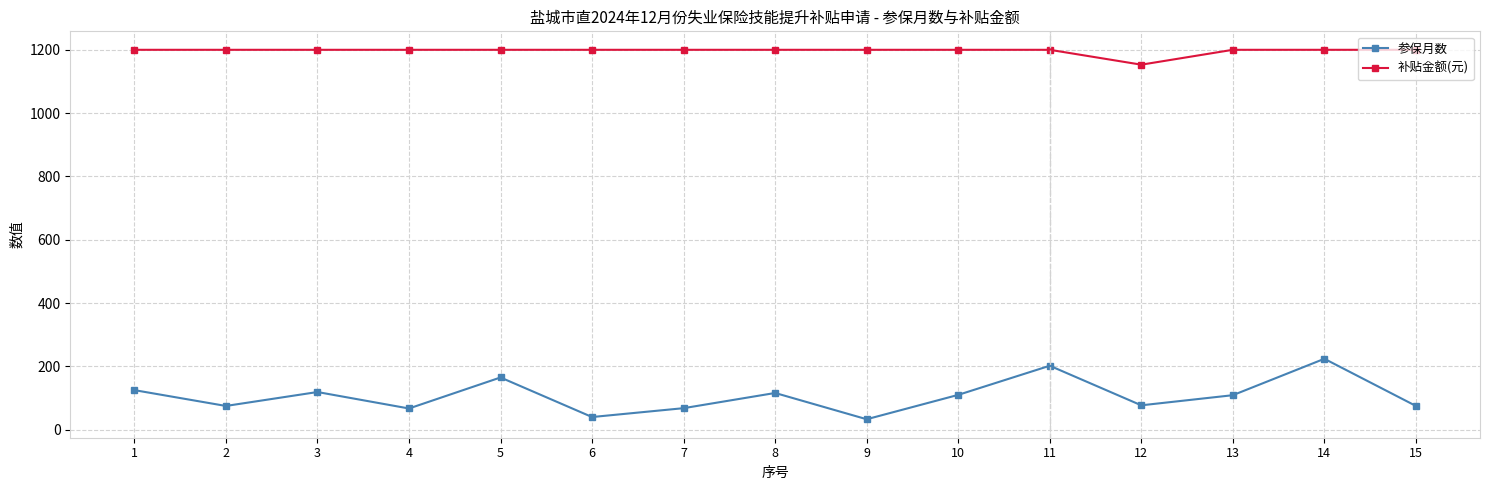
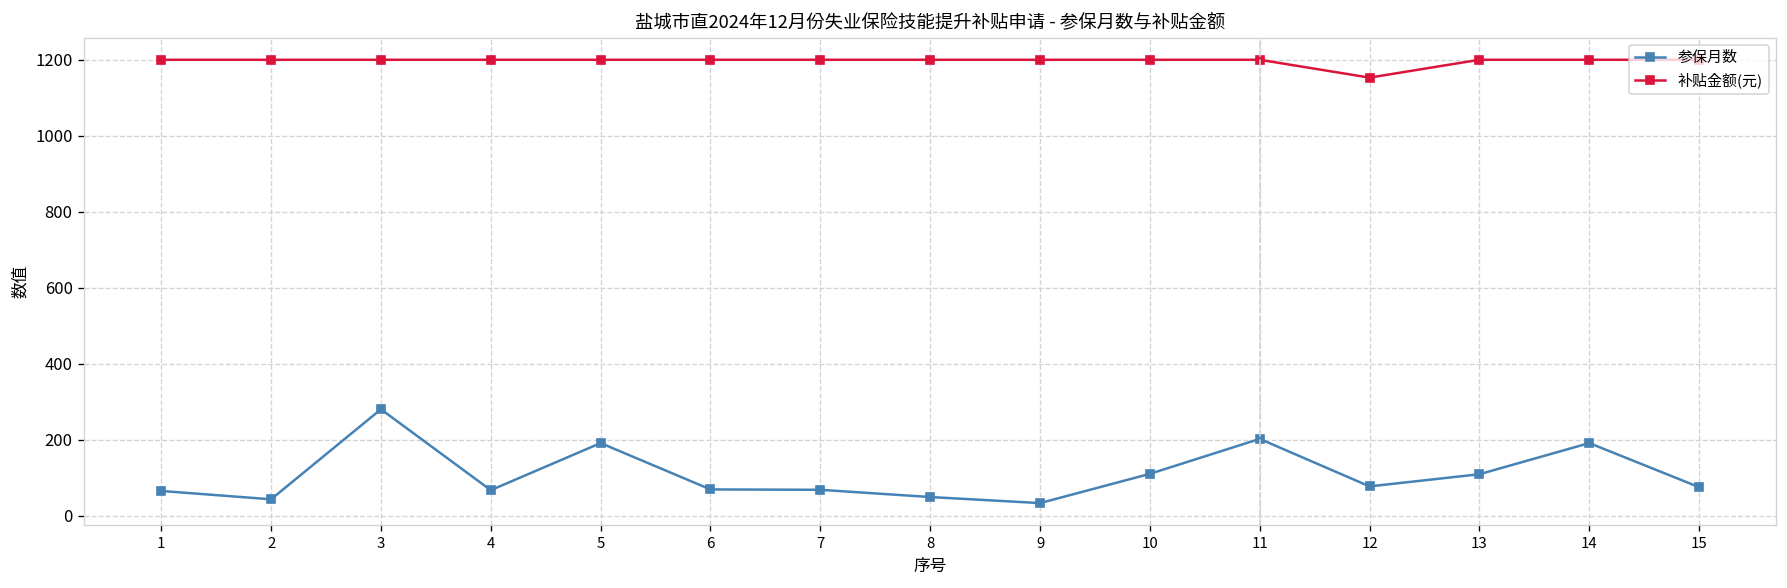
参保月数, 1: 130 -> 70
参保月数, 2: 80 -> 40
参保月数, 3: 120 -> 280
参保月数, 5: 170 -> 190
参保月数, 6: 40 -> 70
参保月数, 8: 120 -> 50
参保月数, 14: 220 -> 190
